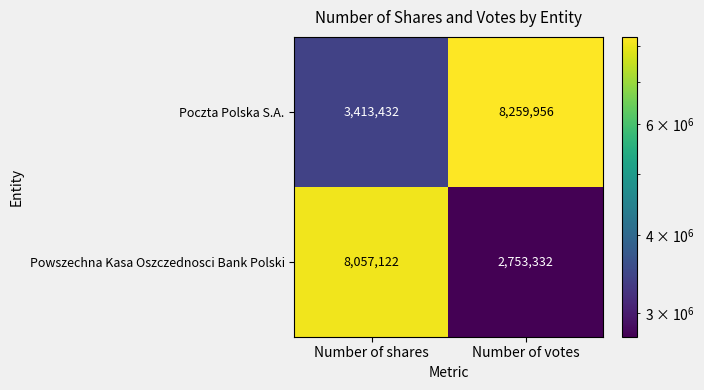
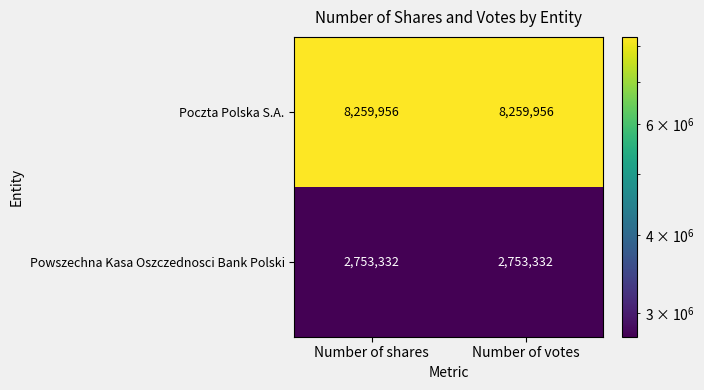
Poczta Polska S.A., Number of shares: 3,413,432 -> 8,259,956
Powszechna Kasa Oszczednosci Bank Polski, Number of shares: 8,057,122 -> 2,753,332
